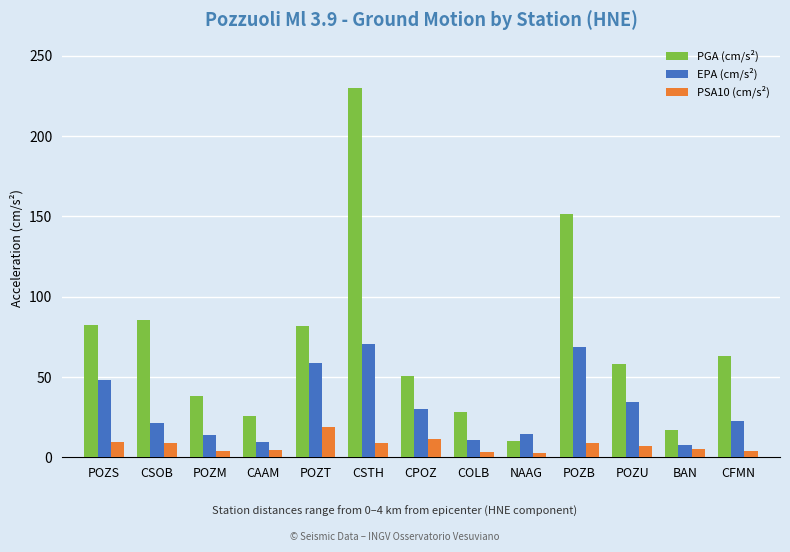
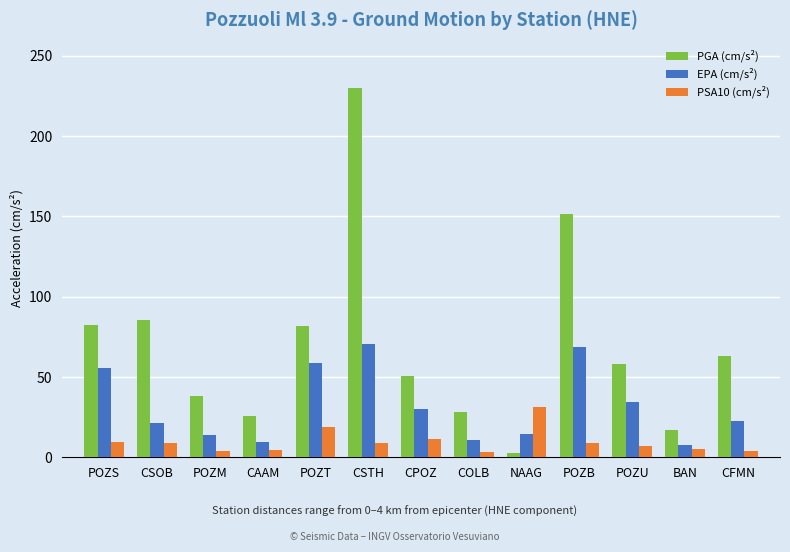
EPA (cm/s²), POZS: 48 -> 56
PGA (cm/s²), NAAG: 10 -> 3
PSA10 (cm/s²), NAAG: 3 -> 32
